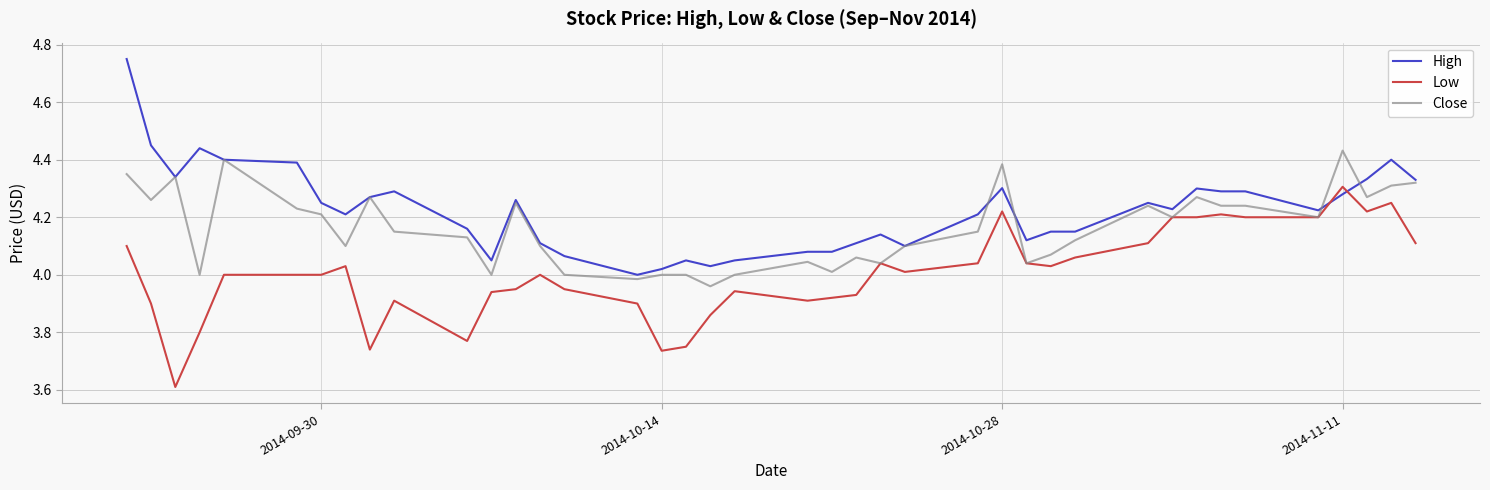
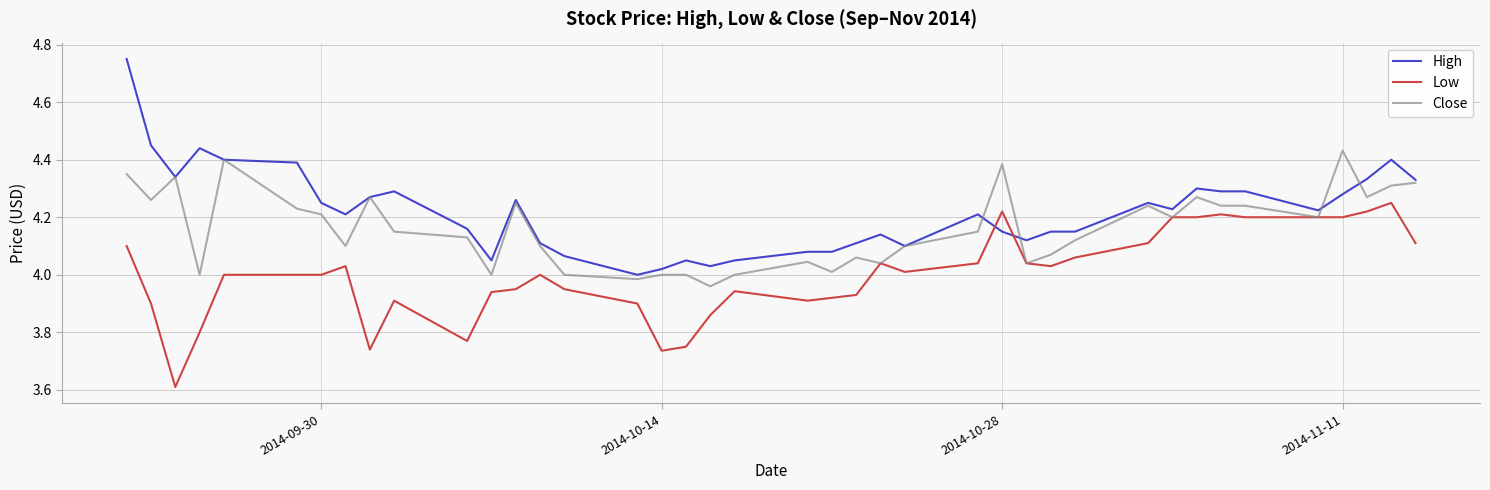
High, 2014-10-28: 4.30 -> 4.15
Low, 2014-11-11: 4.31 -> 4.20
